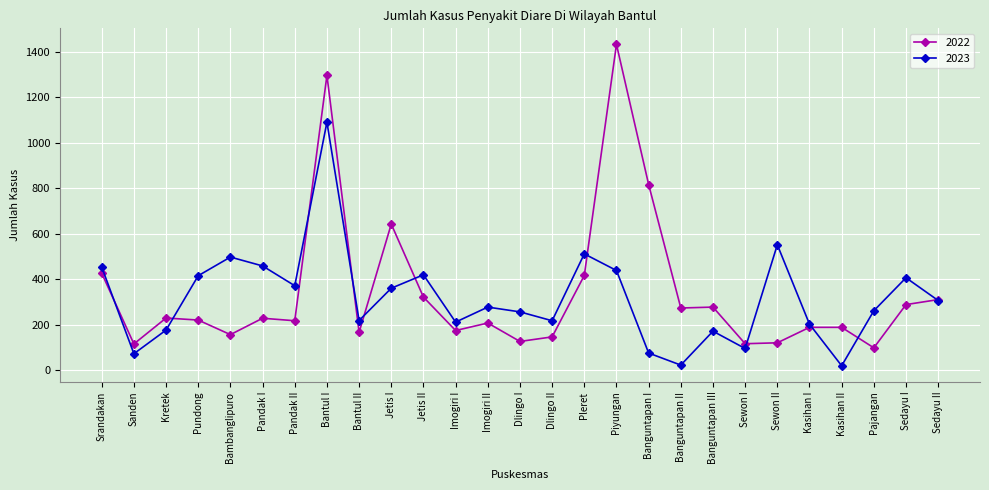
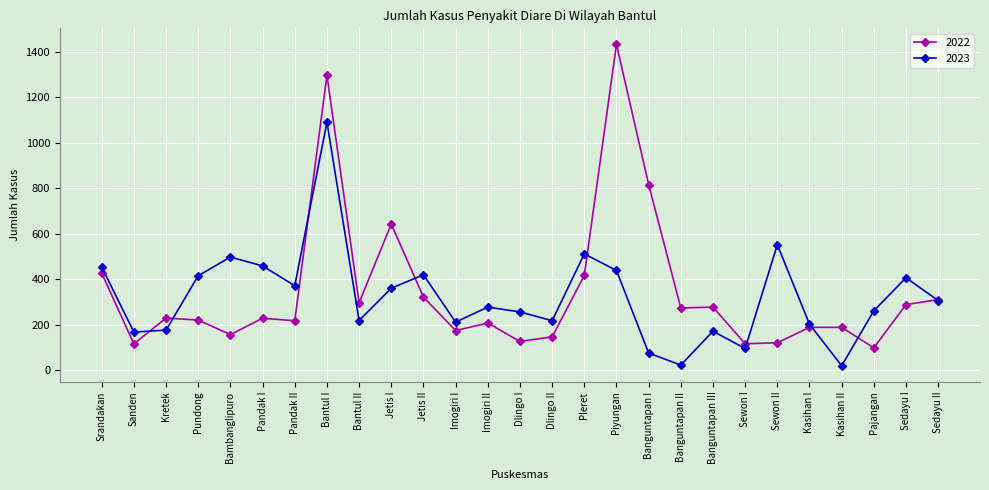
2023, Sanden: 70 -> 170
2022, Bantul II: 170 -> 300
